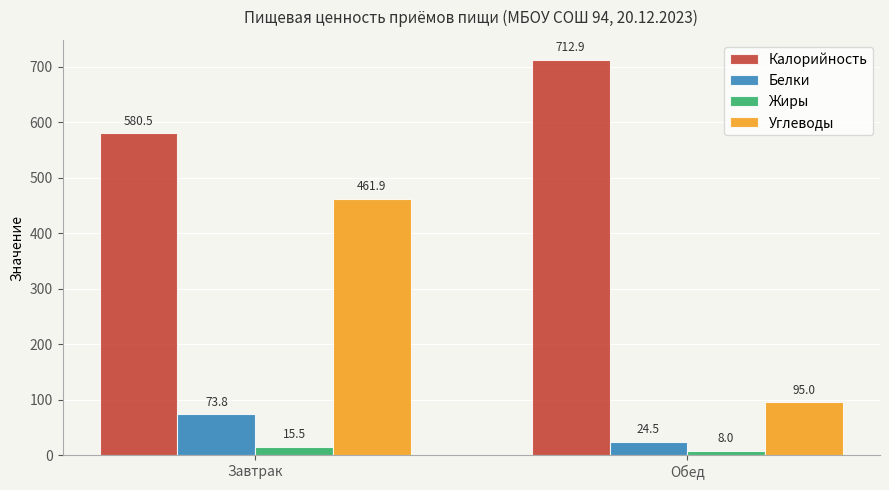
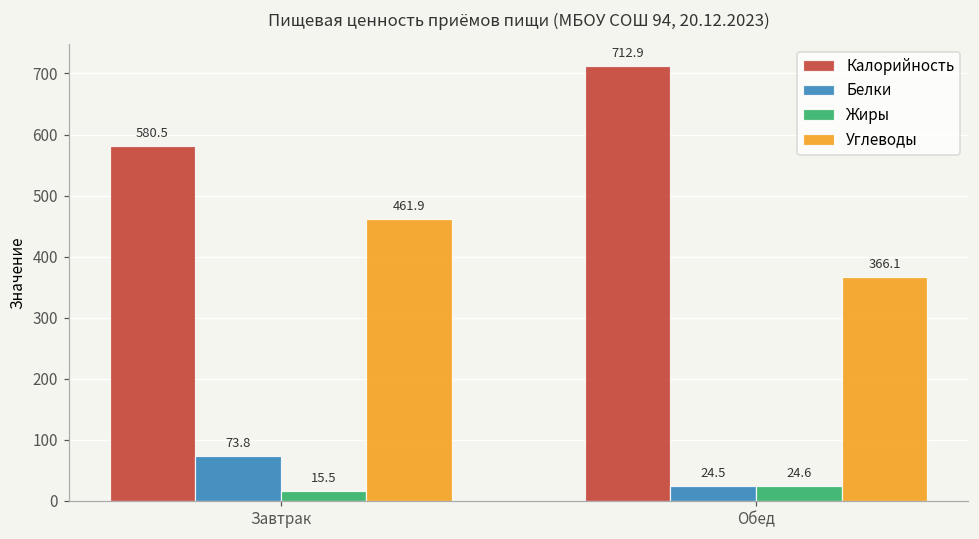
Жиры, Обед: 8.0 -> 24.6
Углеводы, Обед: 95.0 -> 366.1
